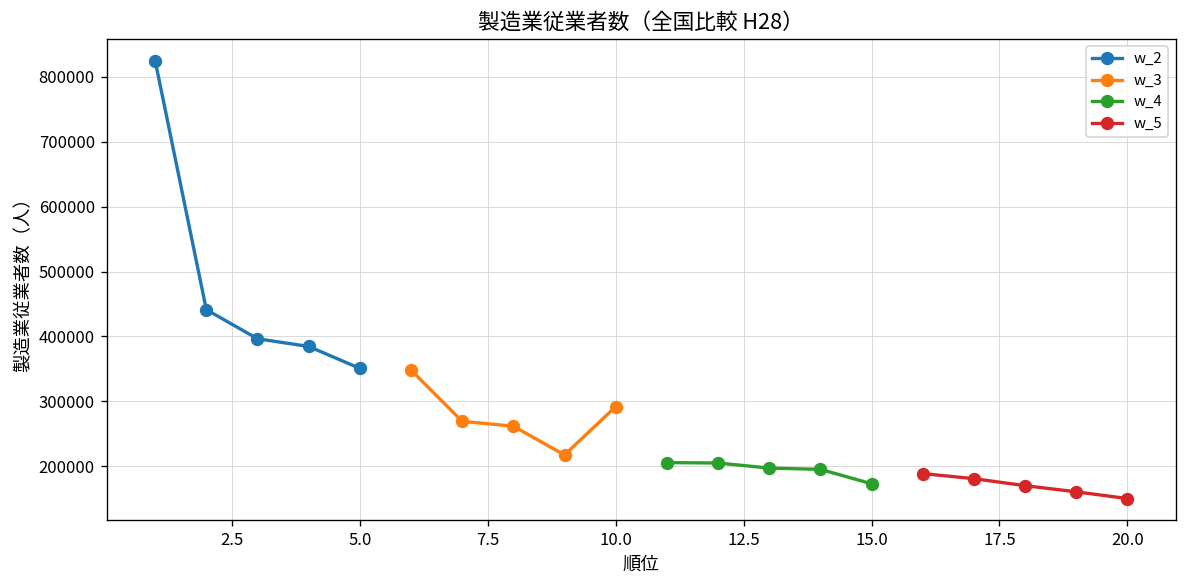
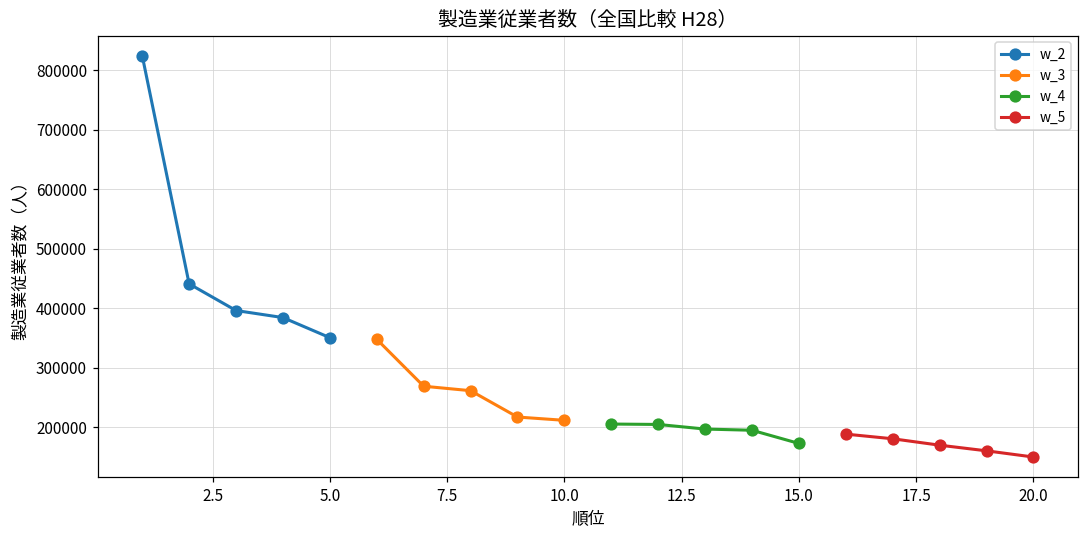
w_3, 10.0: 290000 -> 210000
